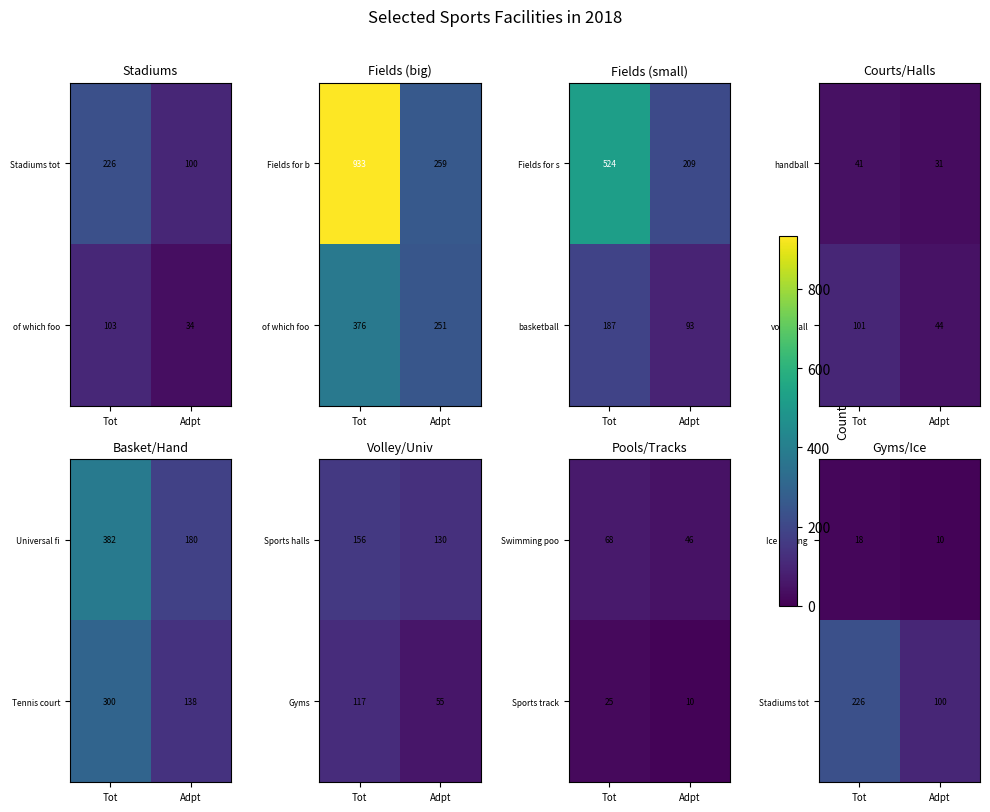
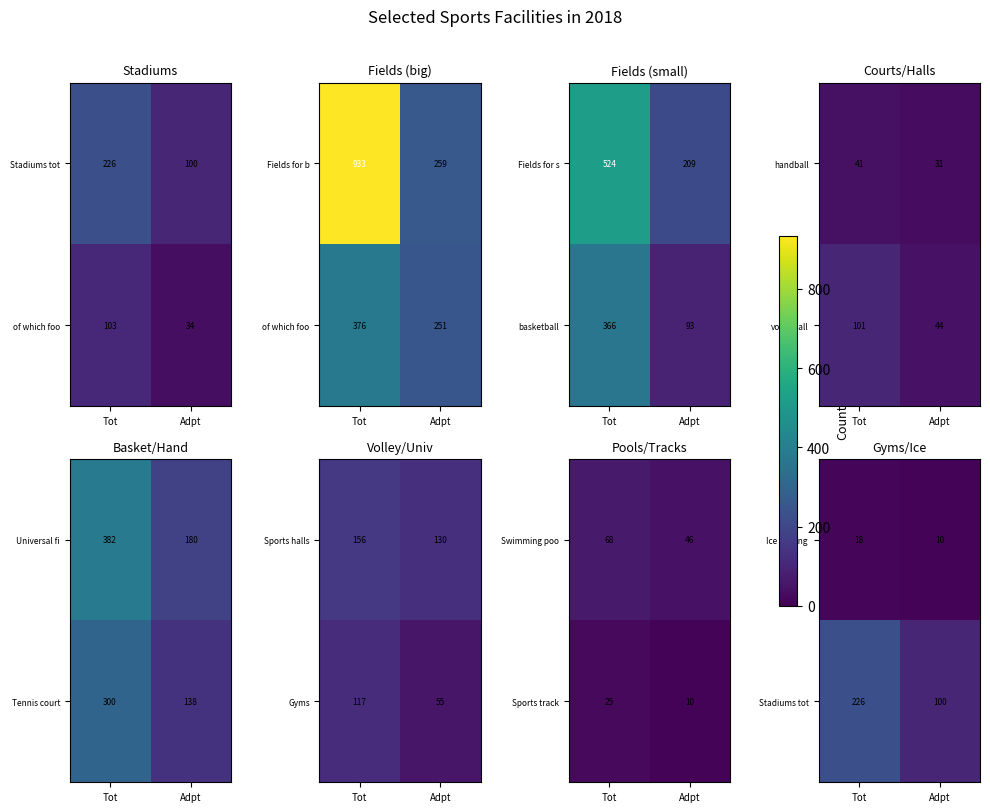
Fields (small), basketball, Tot: 187 -> 366
